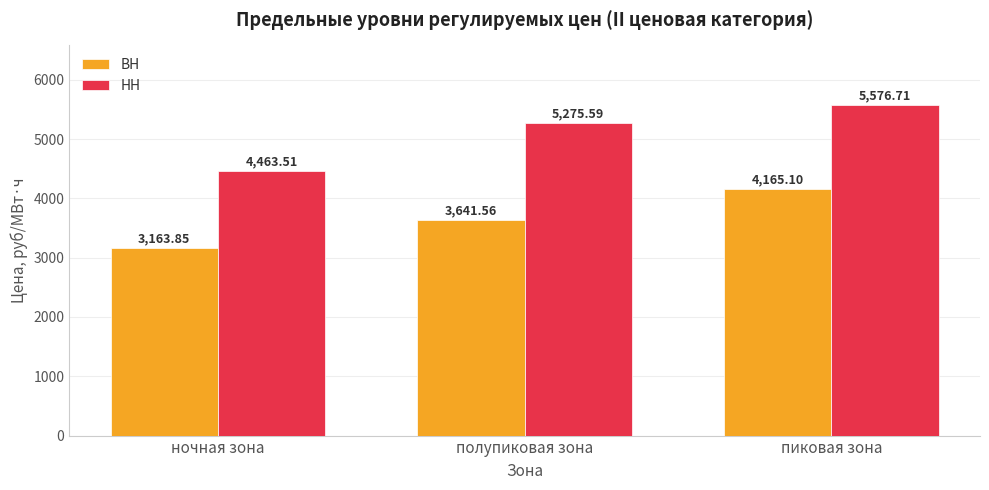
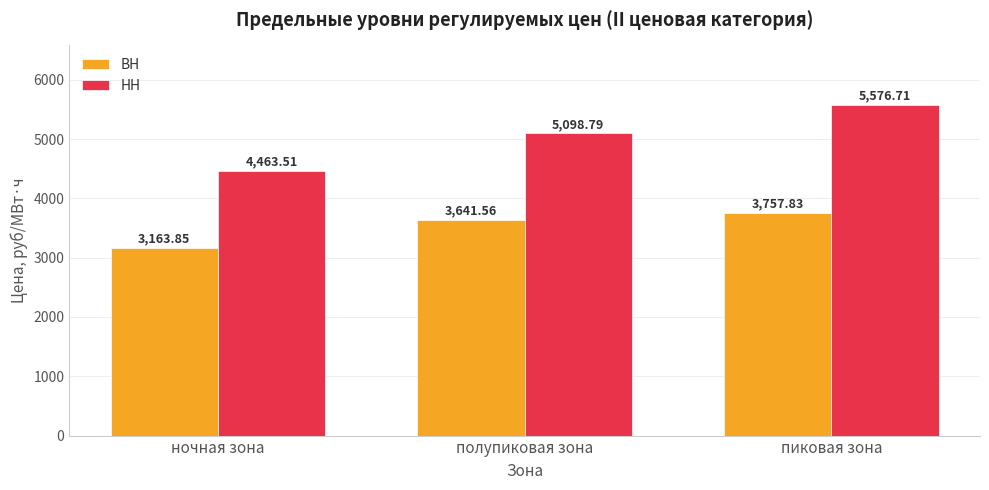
НН, полупиковая зона: 5,275.59 -> 5,098.79
ВН, пиковая зона: 4,165.10 -> 3,757.83
